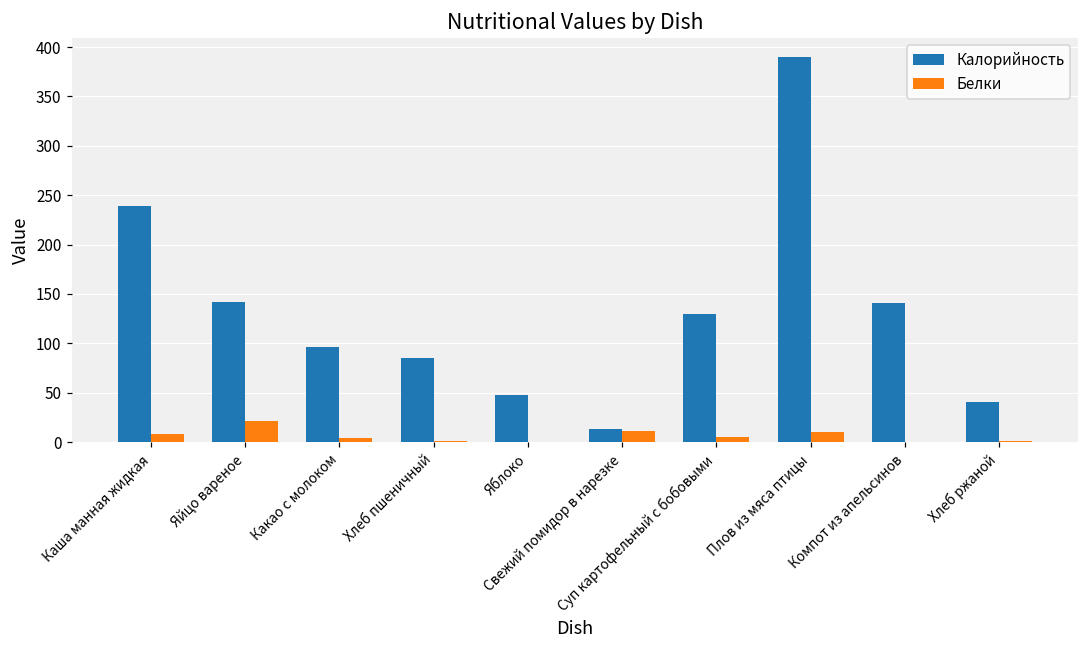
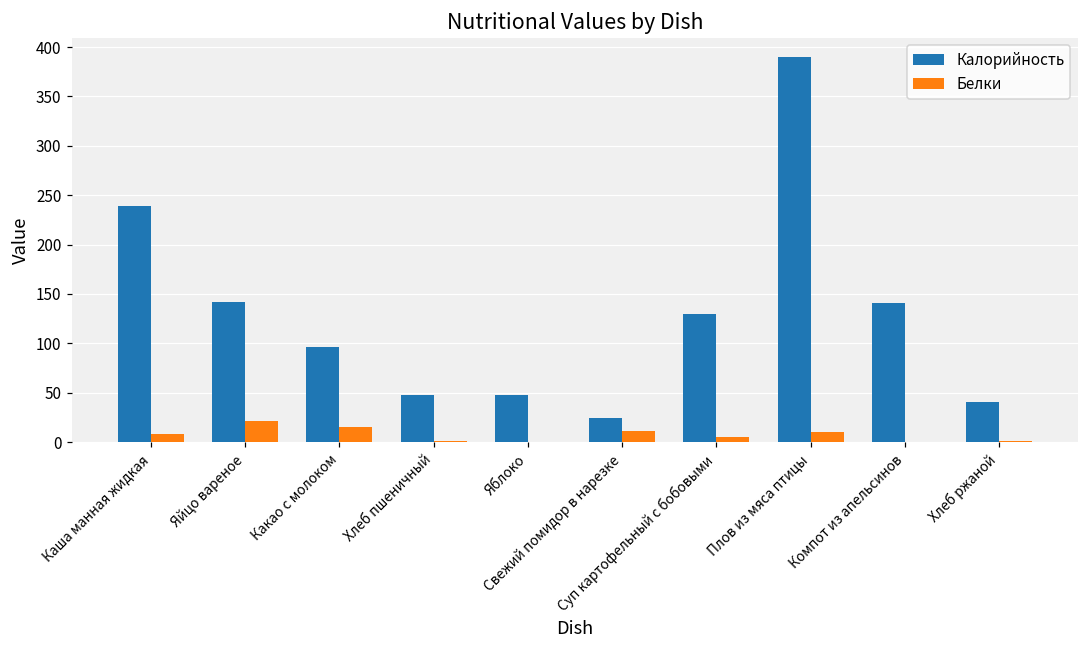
Белки, Какао с молоком: 0 -> 20
Калорийность, Хлеб пшеничный: 90 -> 50
Калорийность, Свежий помидор в нарезке: 10 -> 20
